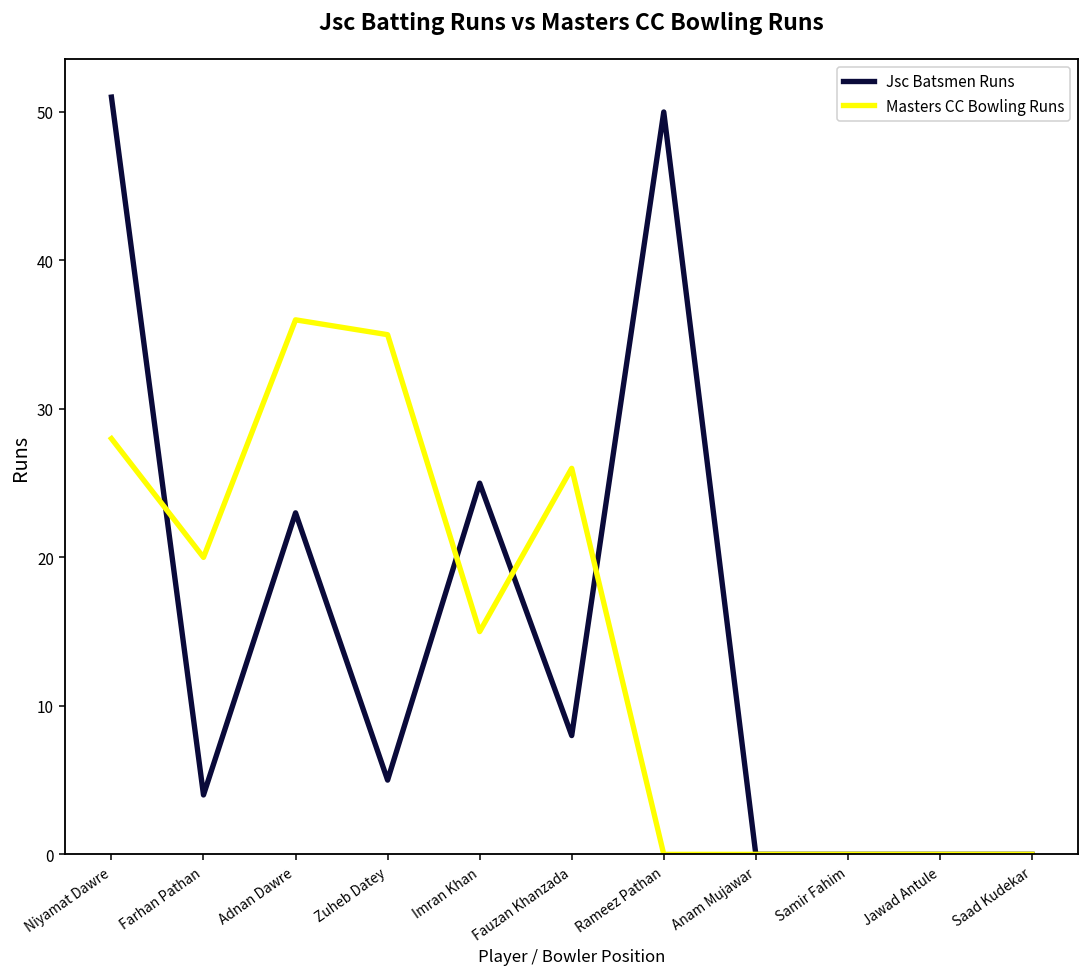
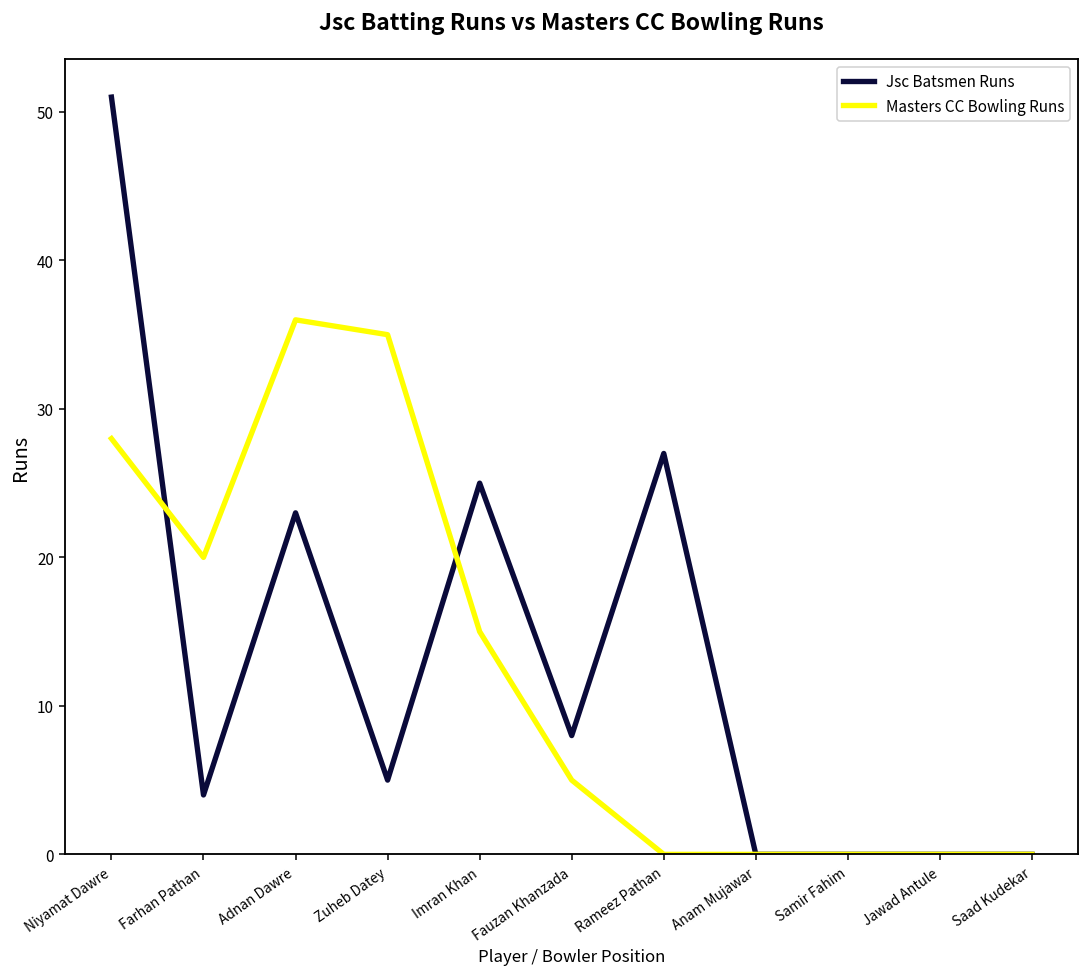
Masters CC Bowling Runs, Fauzan Khanzada: 26 -> 5
Jsc Batsmen Runs, Rameez Pathan: 50 -> 27
